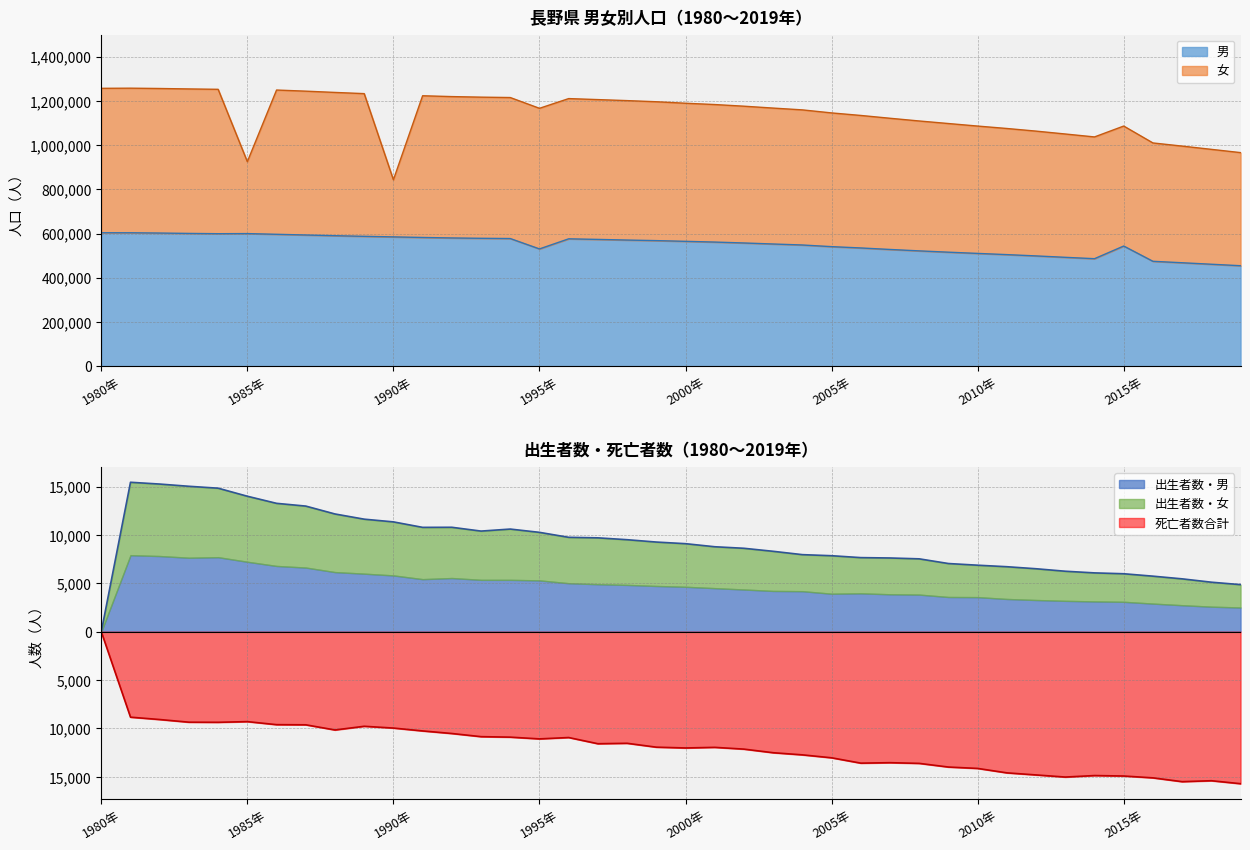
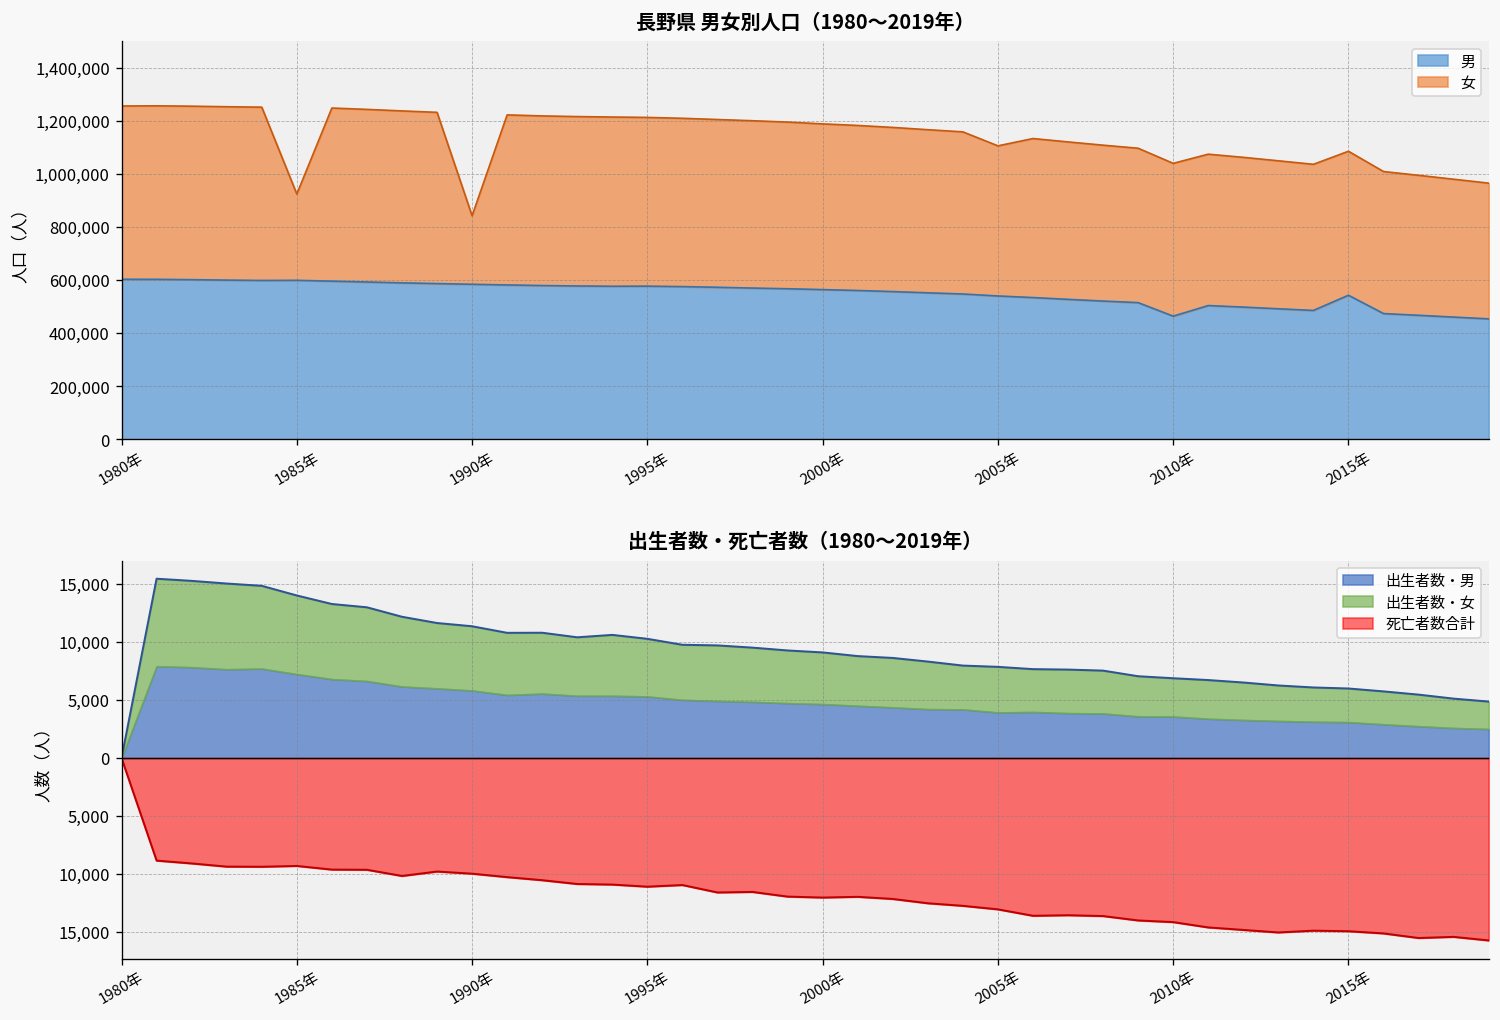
長野県 男女別人口（1980〜2019年）, 男, 1995年: 530,000 -> 580,000
長野県 男女別人口（1980〜2019年）, 女, 2005年: 600,000 -> 570,000
長野県 男女別人口（1980〜2019年）, 男, 2010年: 510,000 -> 460,000
